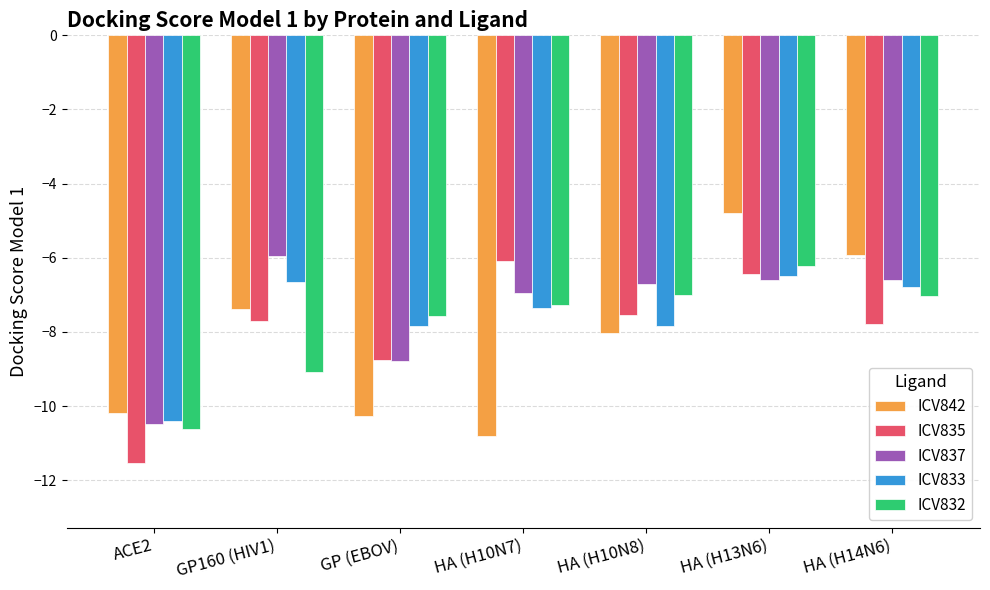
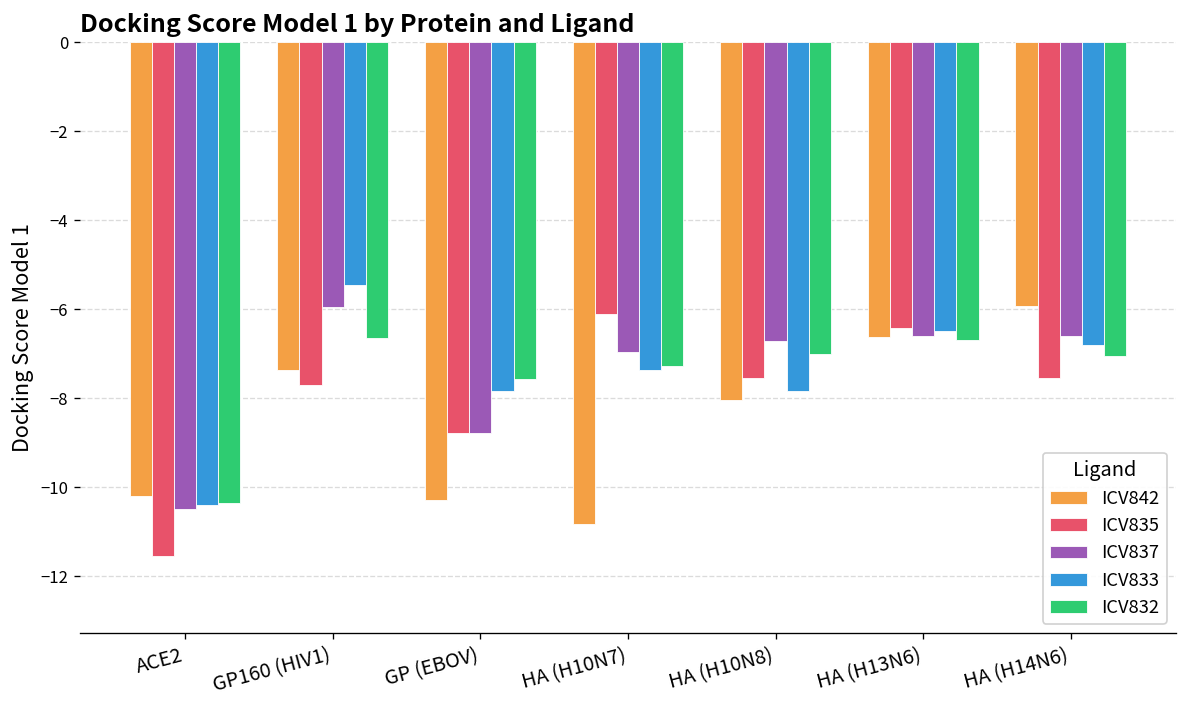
ICV832, ACE2: -10.6 -> -10.4
ICV833, GP160 (HIV1): -6.7 -> -5.5
ICV832, GP160 (HIV1): -9.1 -> -6.6
ICV842, HA (H13N6): -4.8 -> -6.6
ICV832, HA (H13N6): -6.2 -> -6.7
ICV835, HA (H14N6): -7.8 -> -7.6
